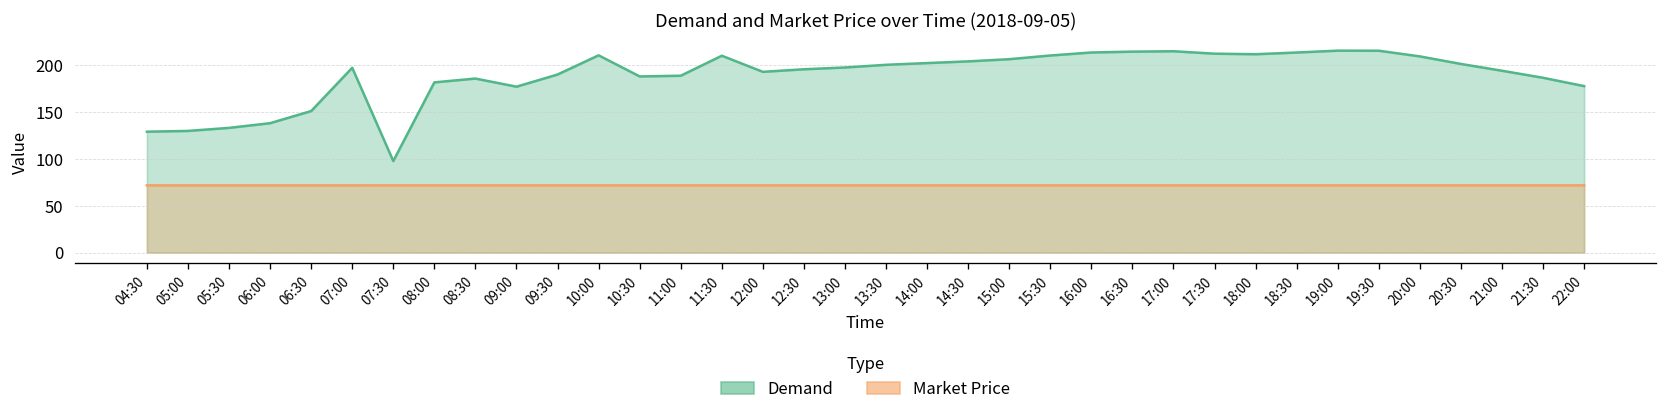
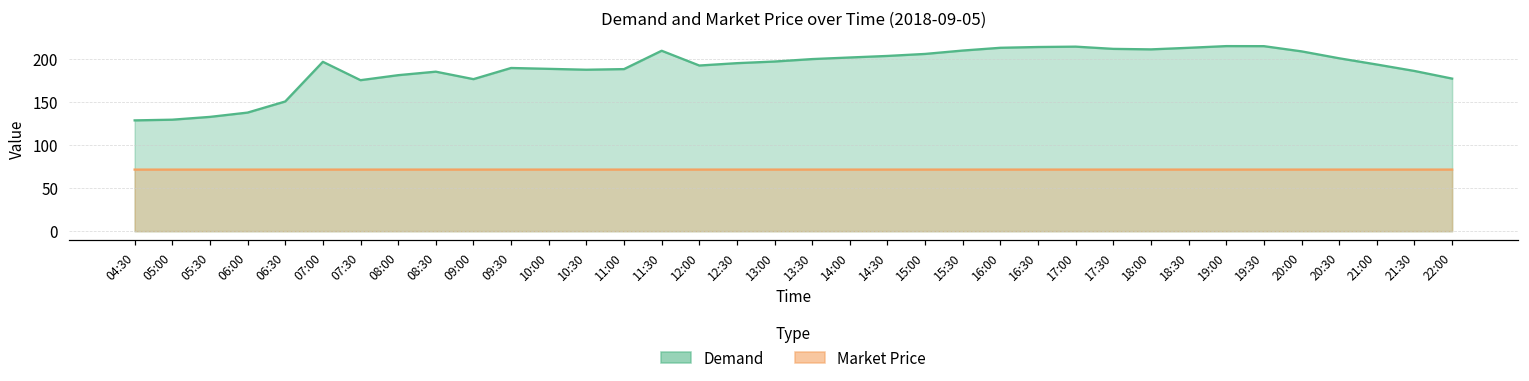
Demand, 07:30: 100 -> 180
Demand, 10:00: 210 -> 190
